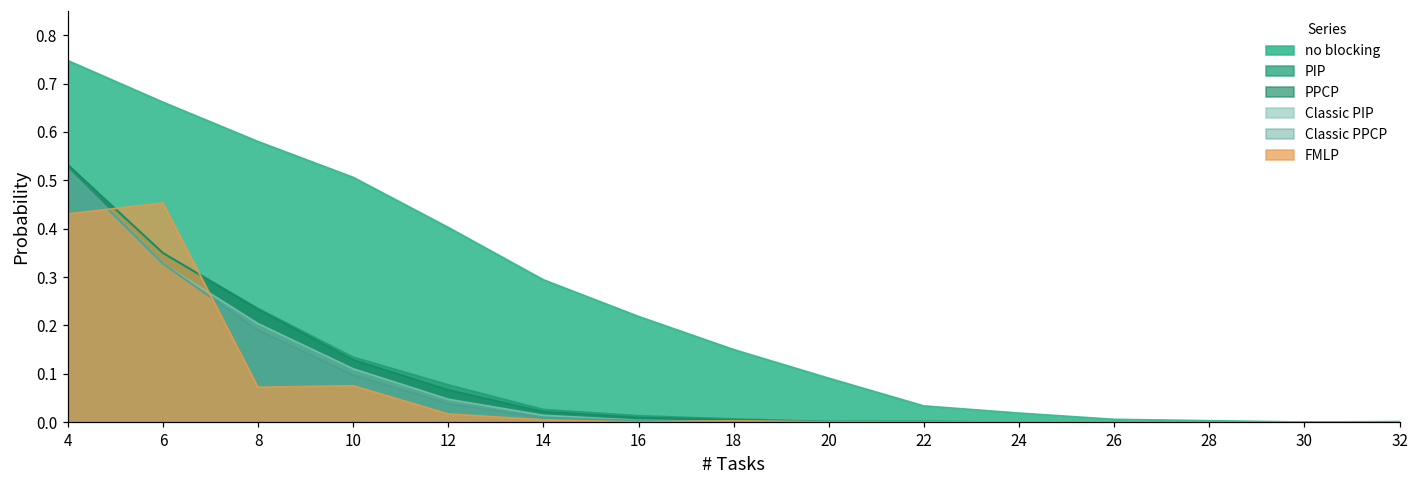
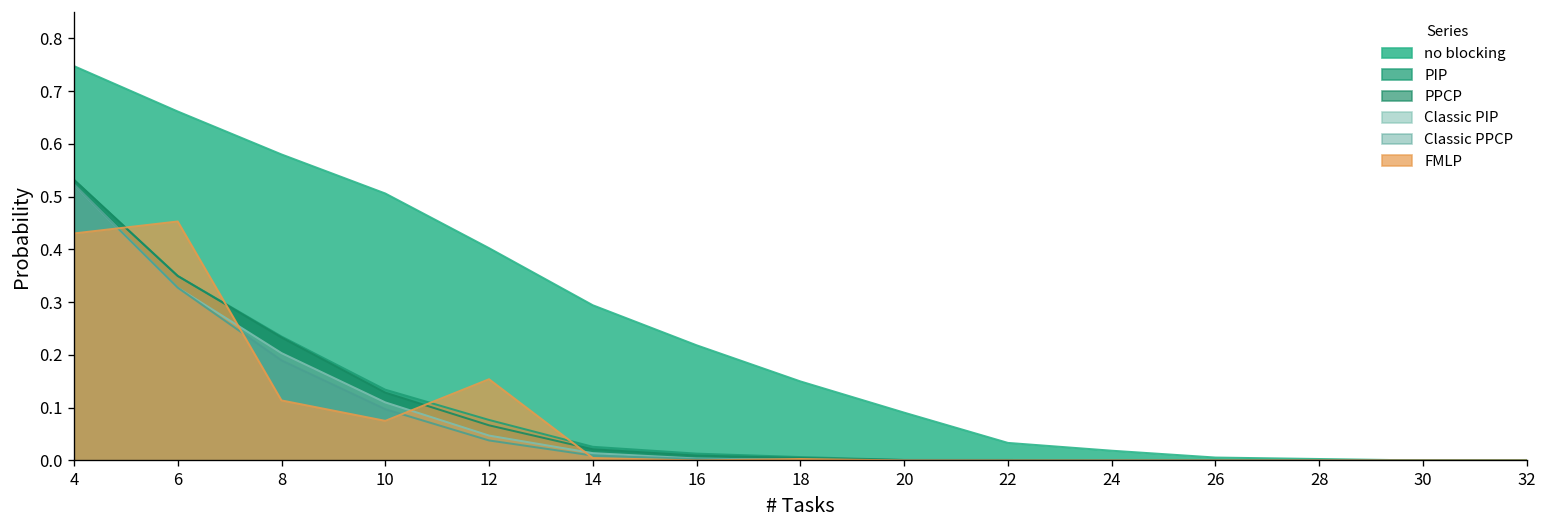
FMLP, 8: 0.07 -> 0.11
FMLP, 12: 0.02 -> 0.15
